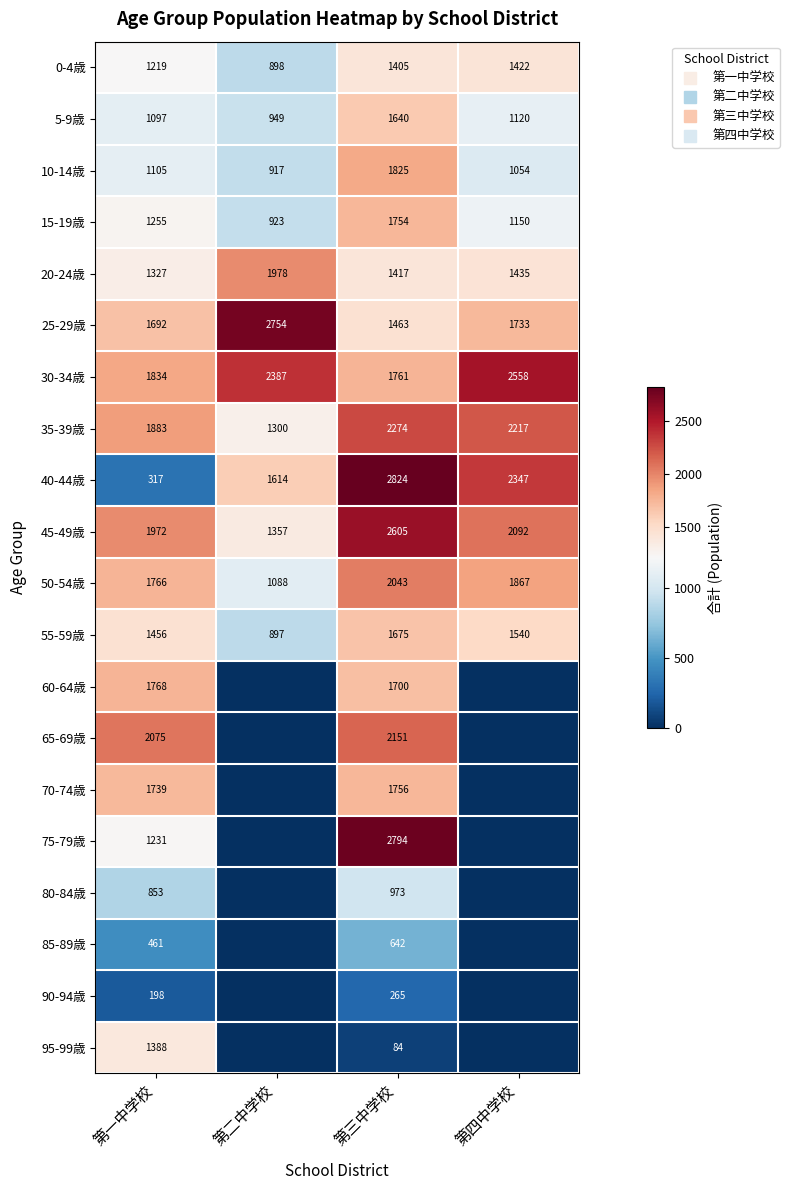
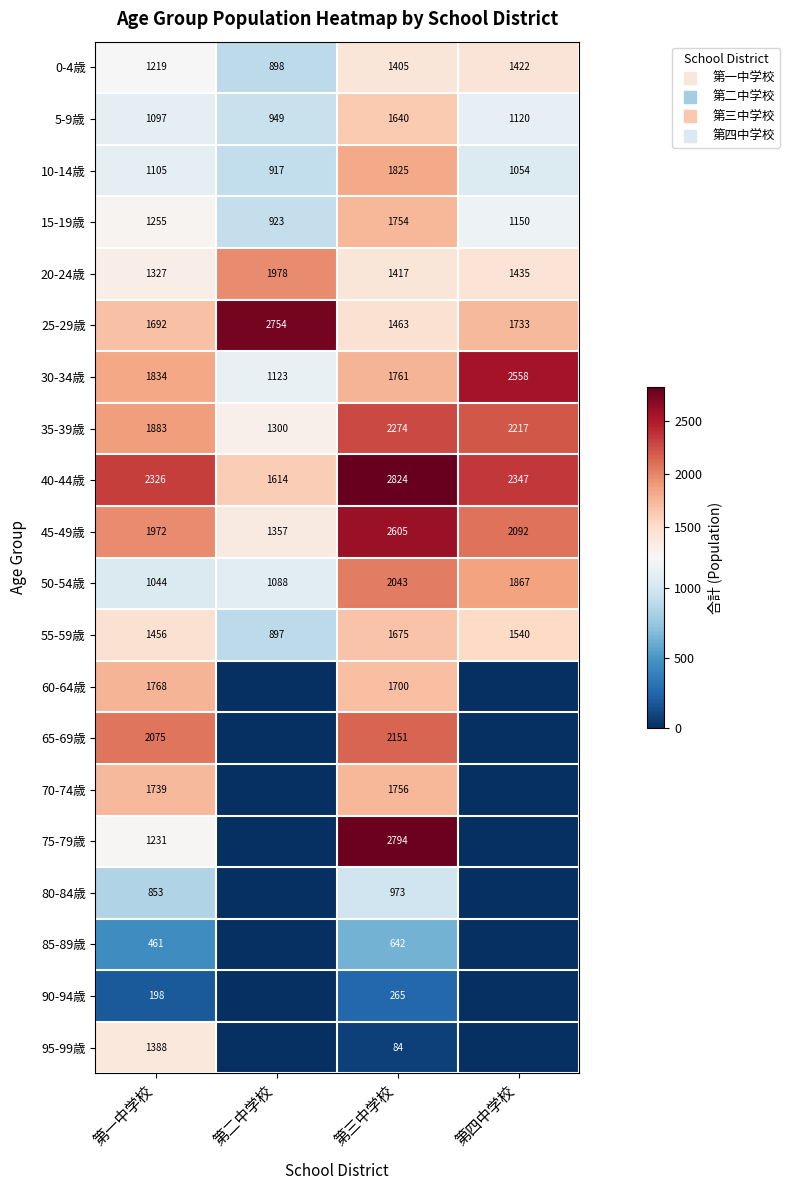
30-34歳, 第二中学校: 2387 -> 1123
40-44歳, 第一中学校: 317 -> 2326
50-54歳, 第一中学校: 1766 -> 1044
